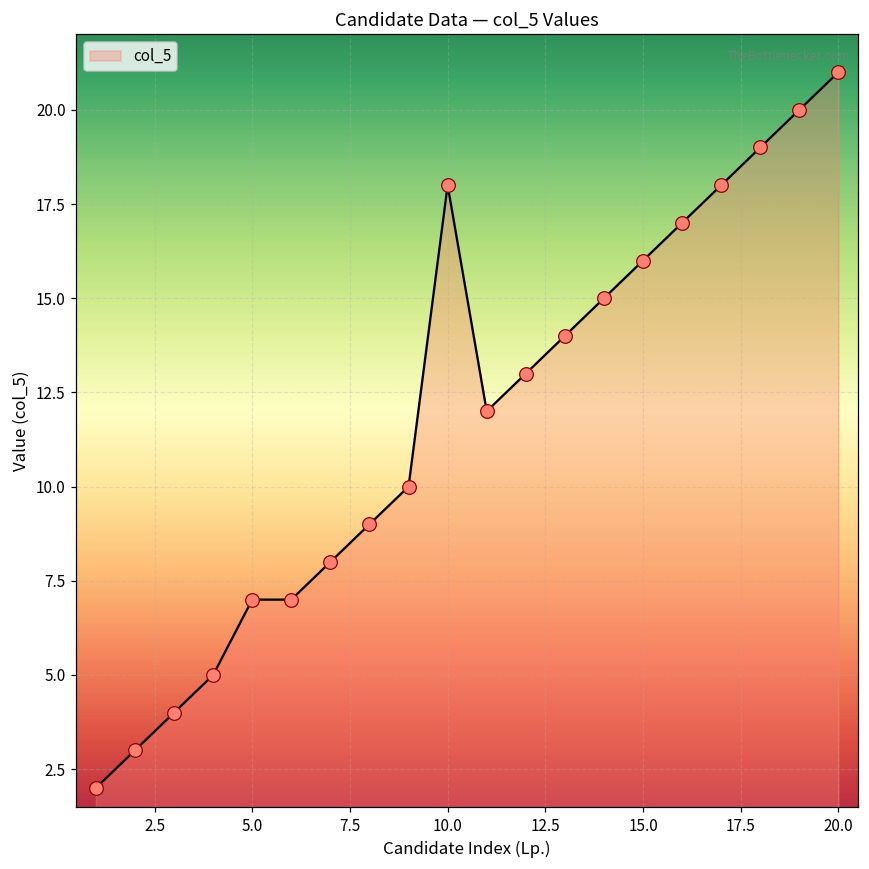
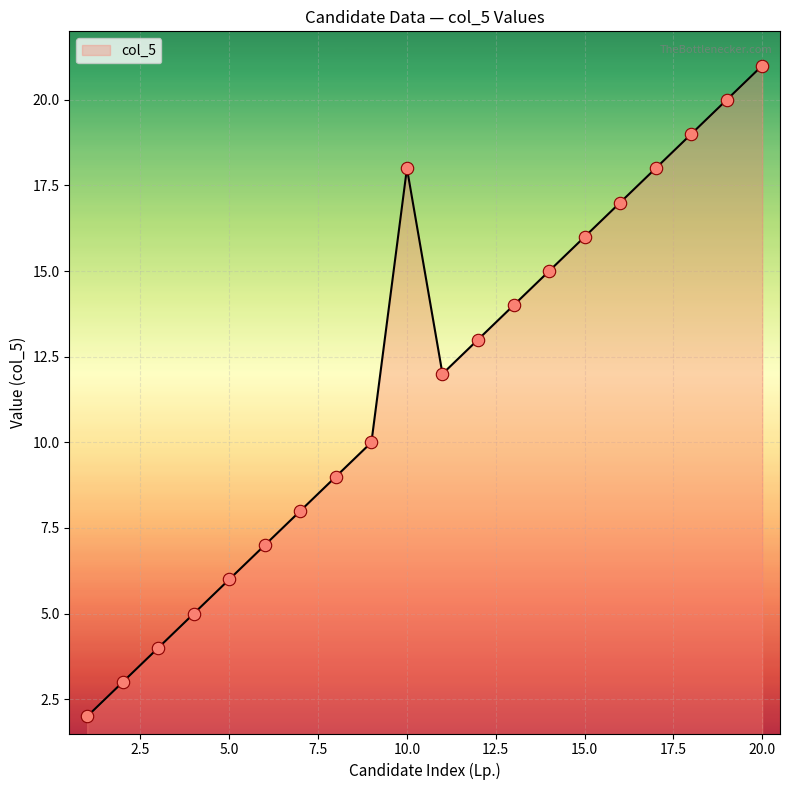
5.0: 7 -> 6
